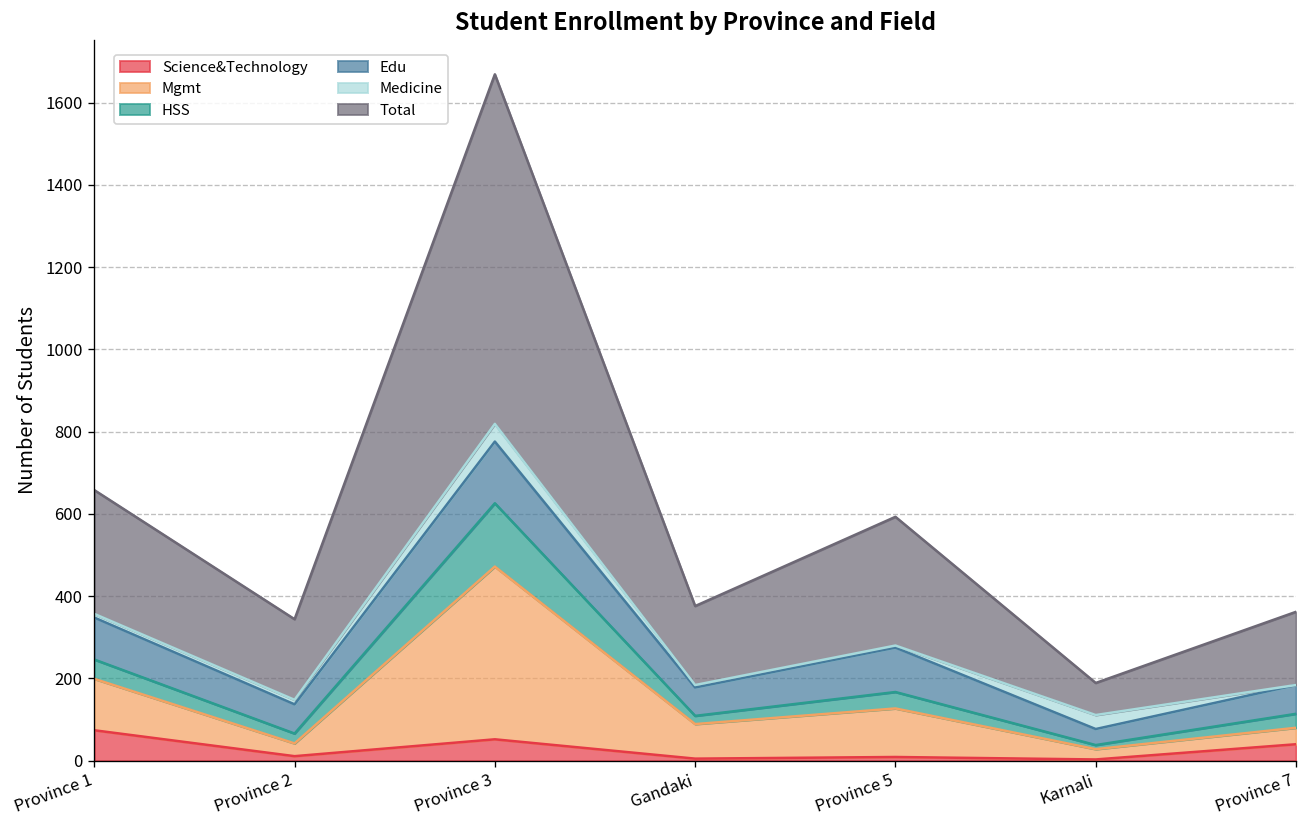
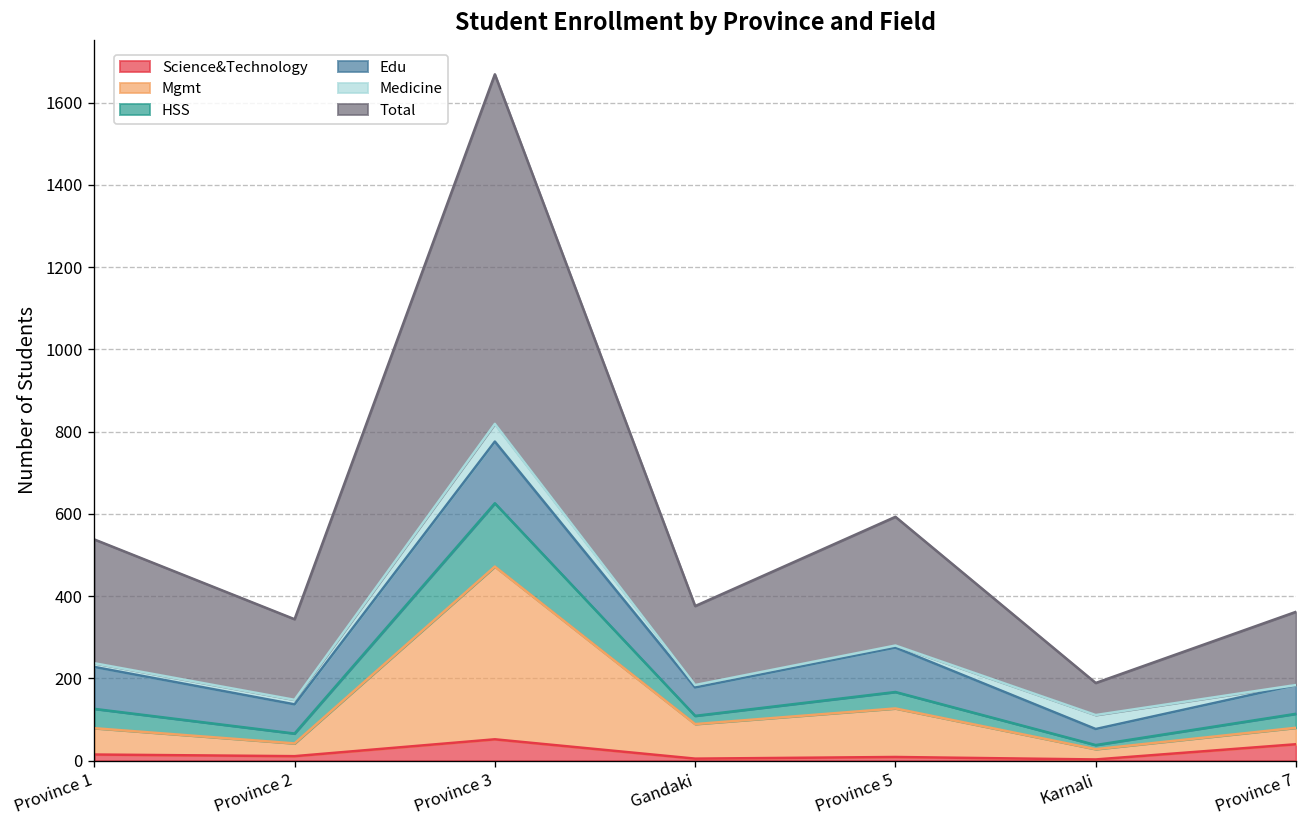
Science&Technology, Province 1: 70 -> 20
Mgmt, Province 1: 130 -> 60
